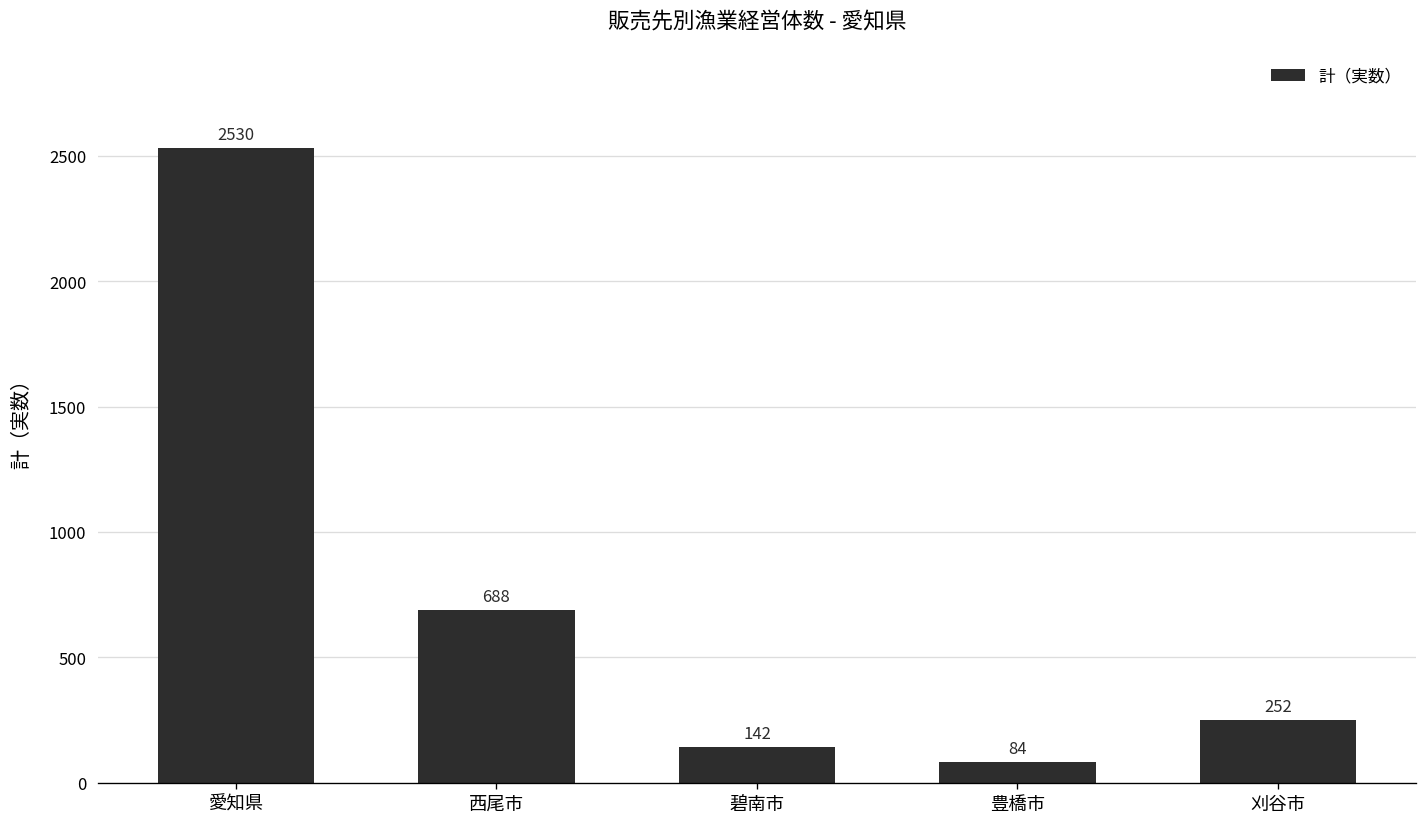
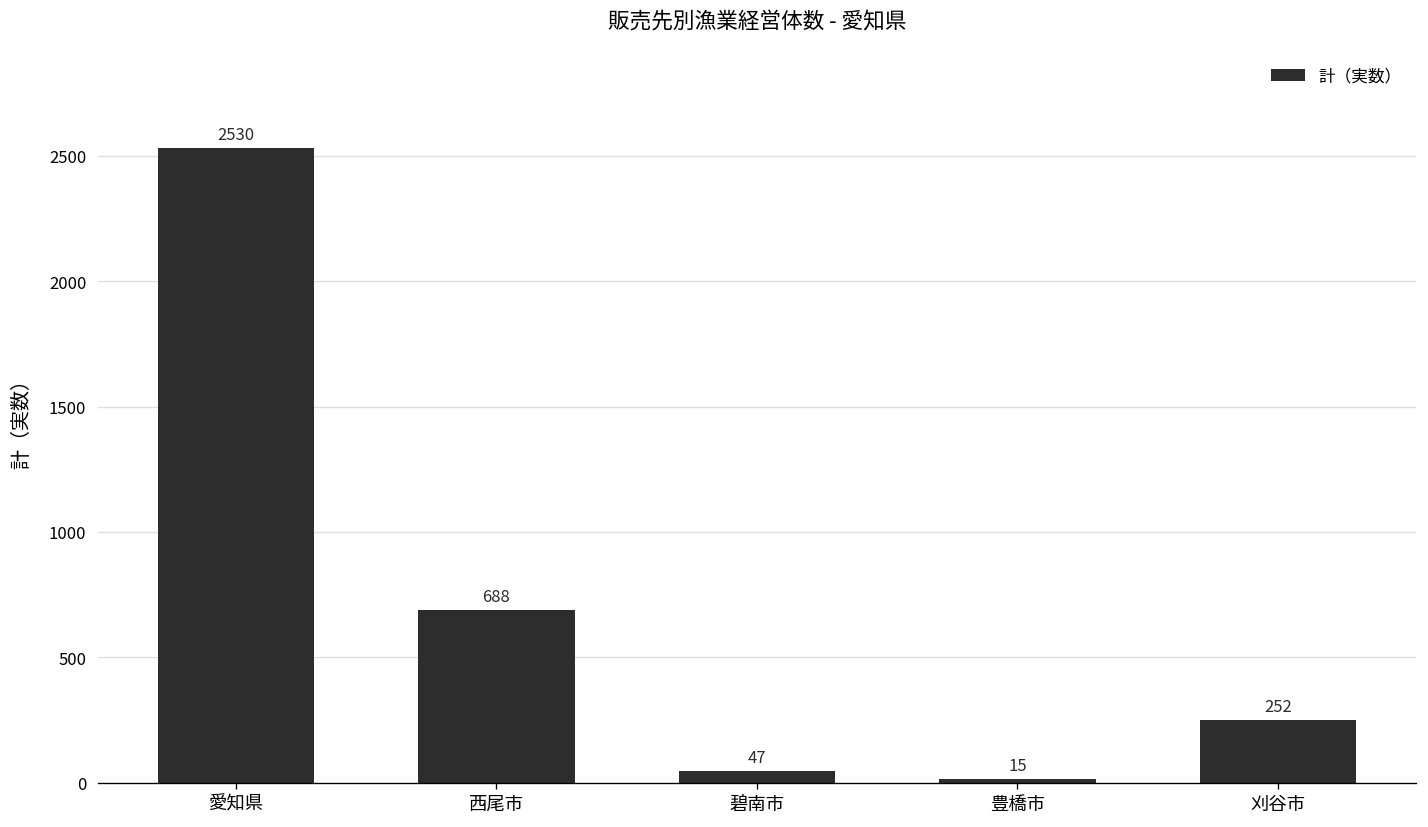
碧南市: 142 -> 47
豊橋市: 84 -> 15
